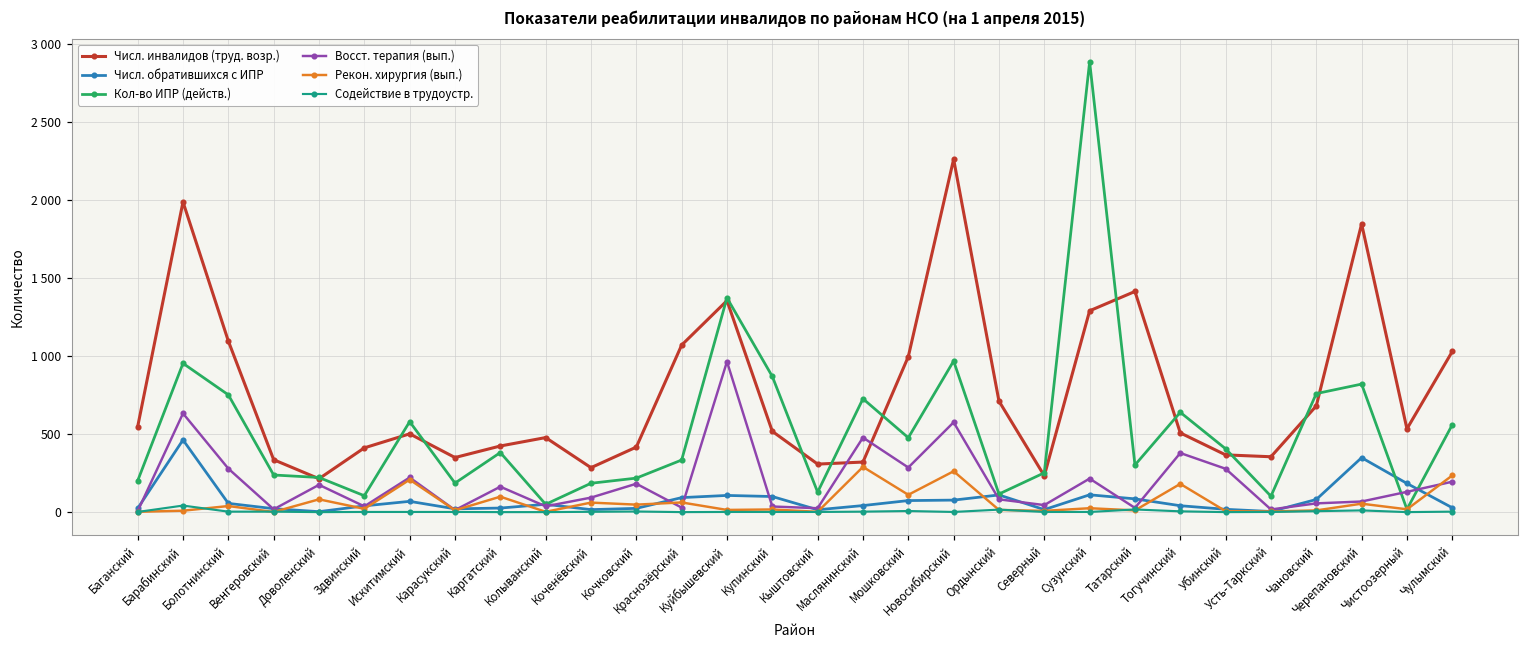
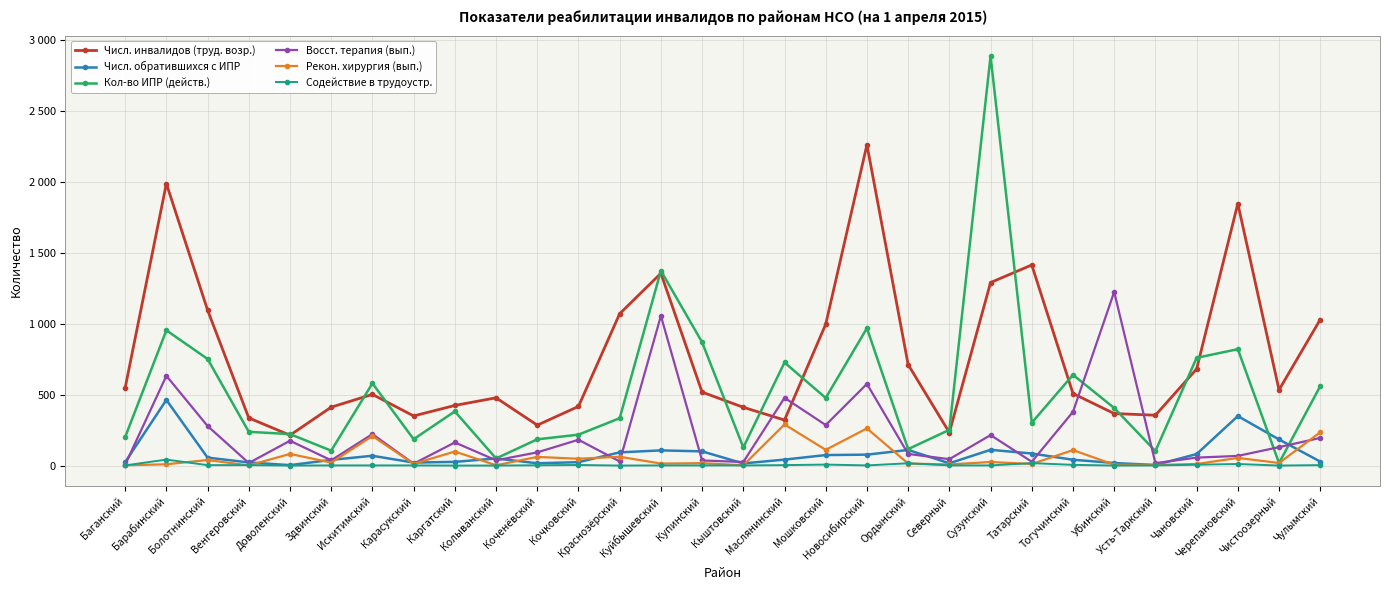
Восст. терапия (вып.), Куйбышевский: 970 -> 1060
Числ. инвалидов (труд. возр.), Кыштовский: 310 -> 410
Рекон. хирургия (вып.), Тогучинский: 180 -> 110
Восст. терапия (вып.), Убинский: 280 -> 1230
